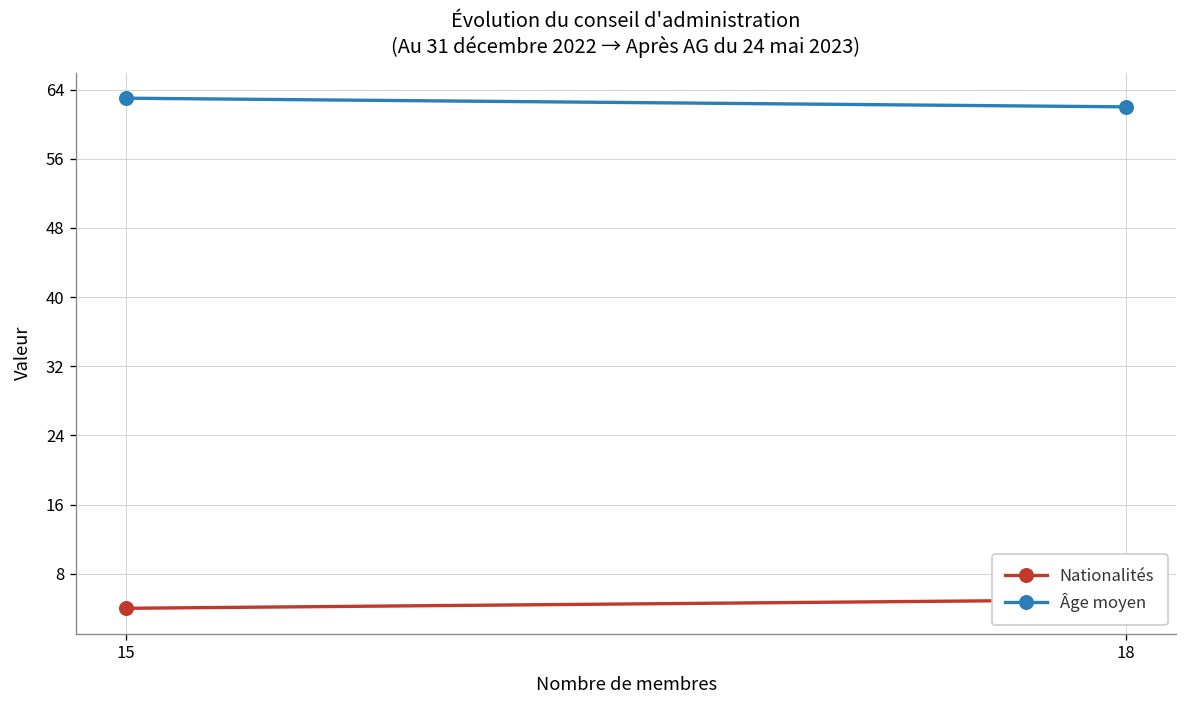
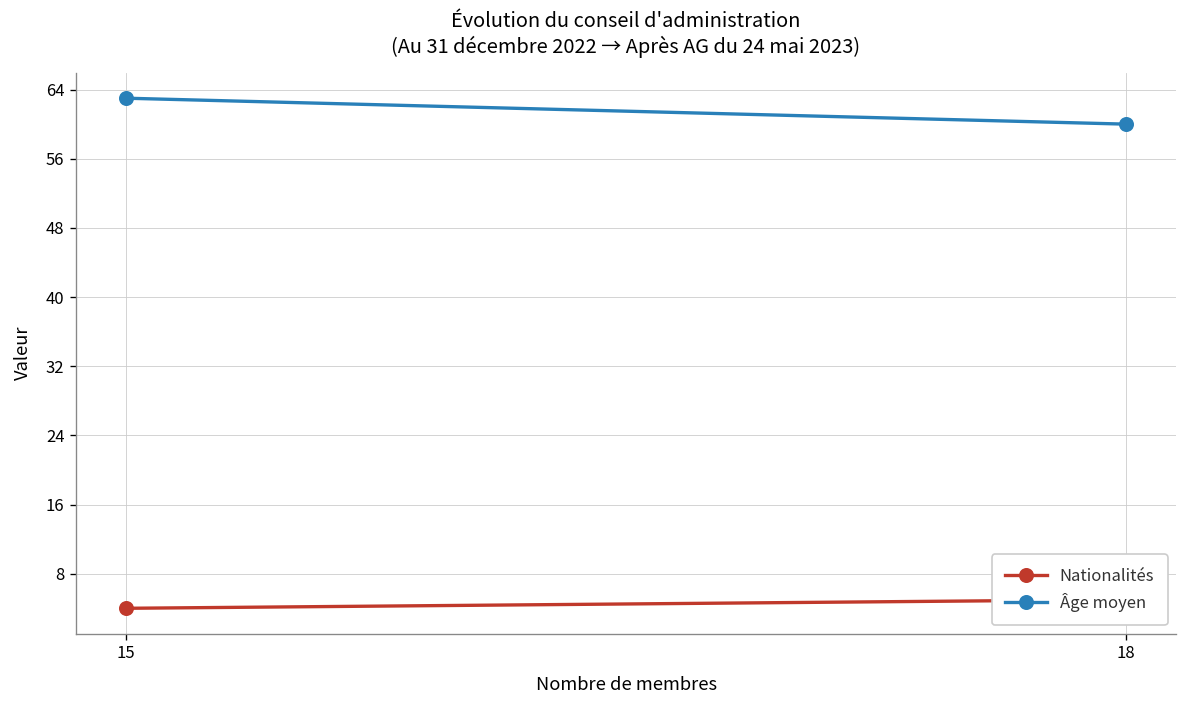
Âge moyen, 18: 62 -> 60
